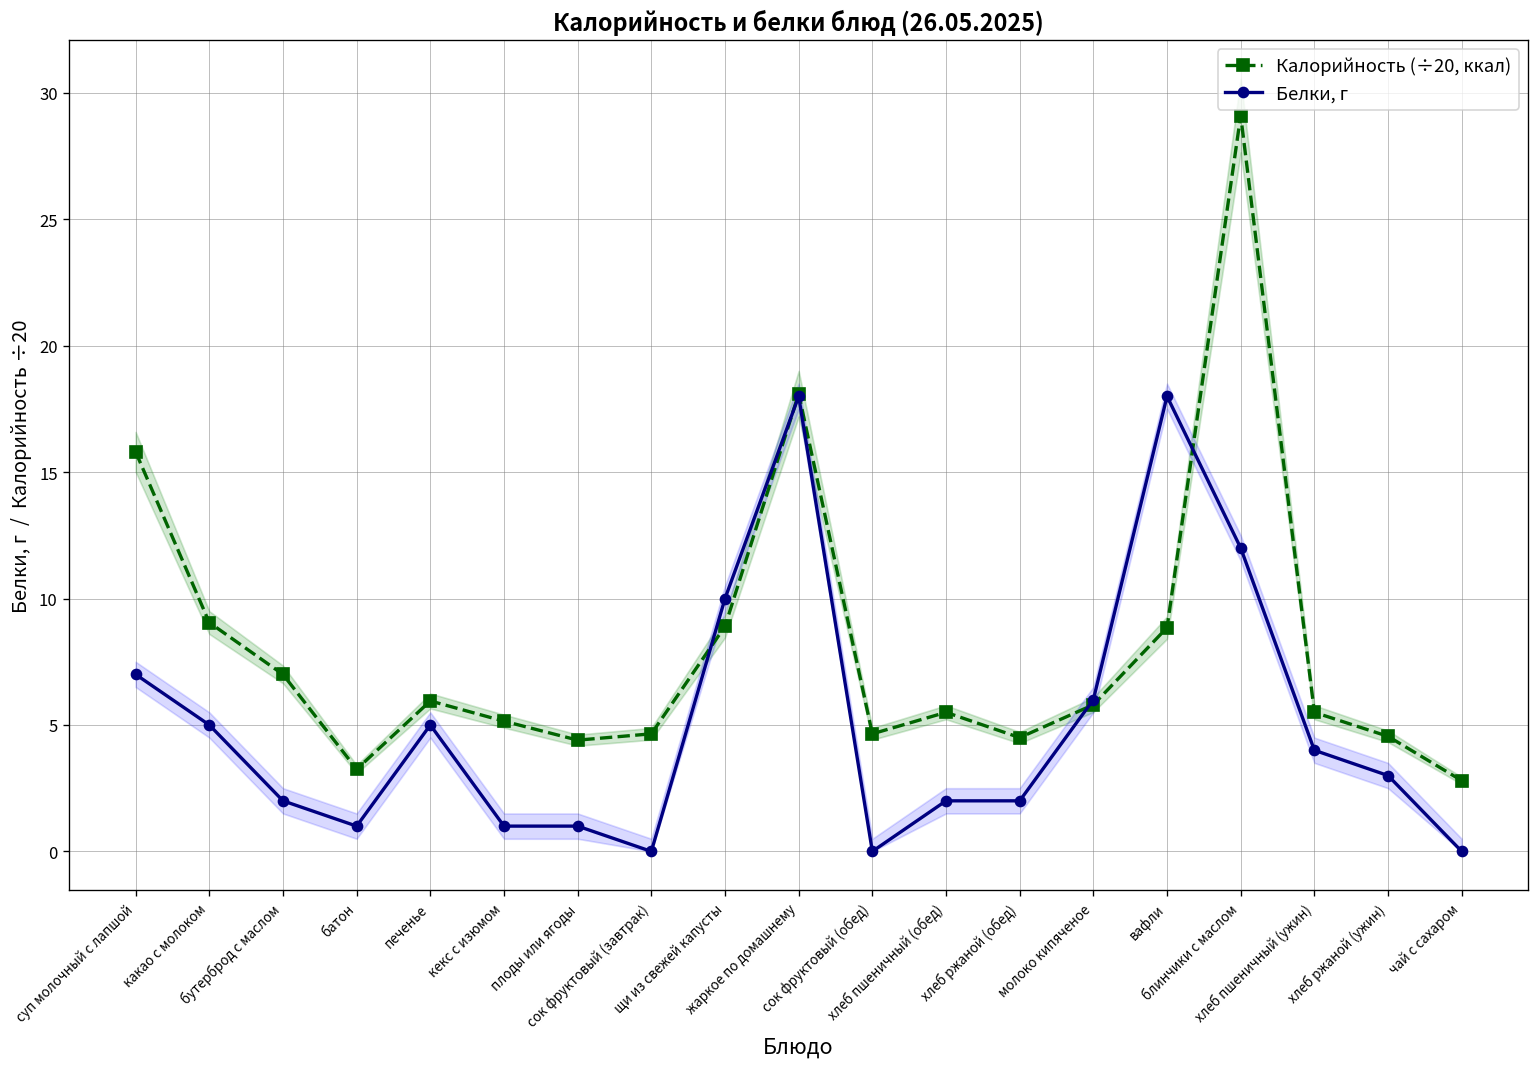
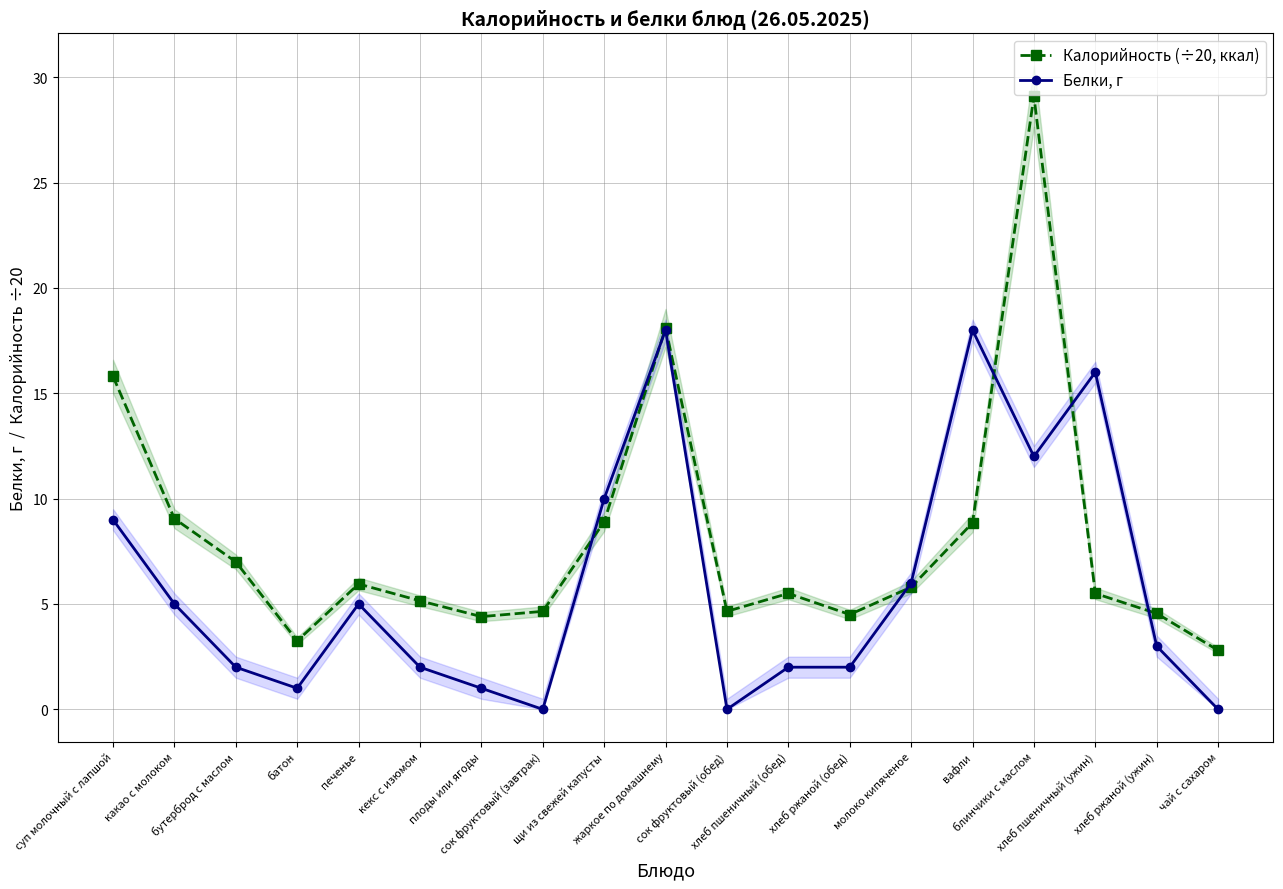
Белки, г, суп молочный с лапшой: 7 -> 9
Белки, г, кекс с изюмом: 1 -> 2
Белки, г, хлеб пшеничный (ужин): 4 -> 16
